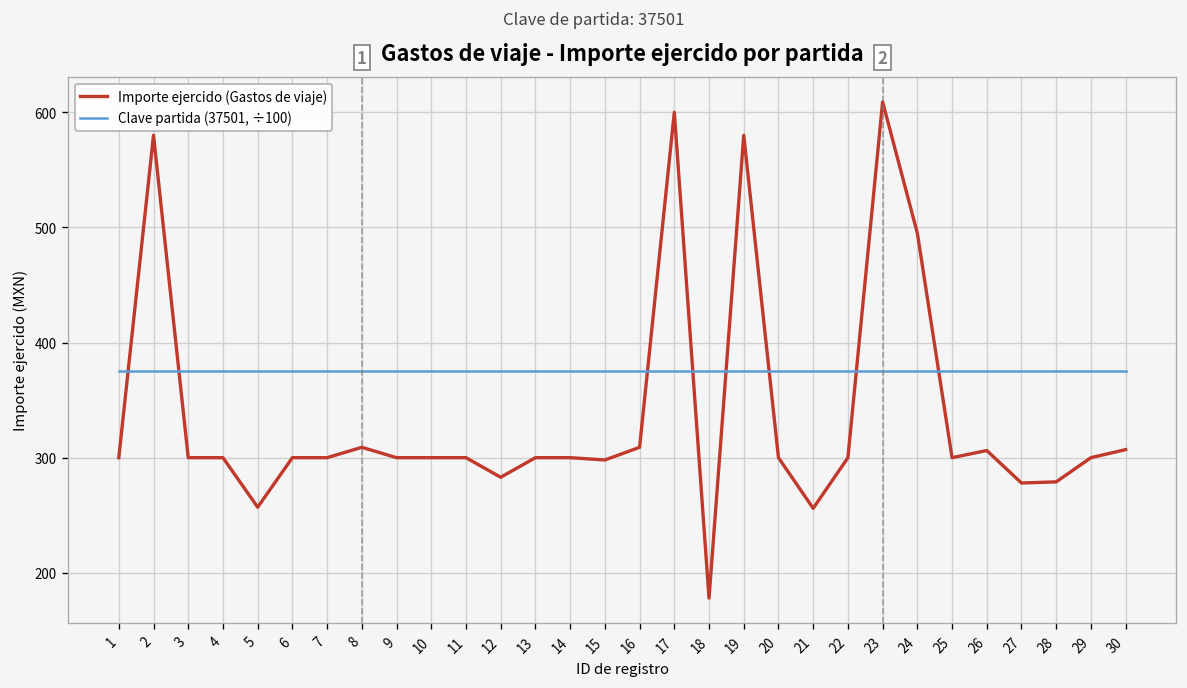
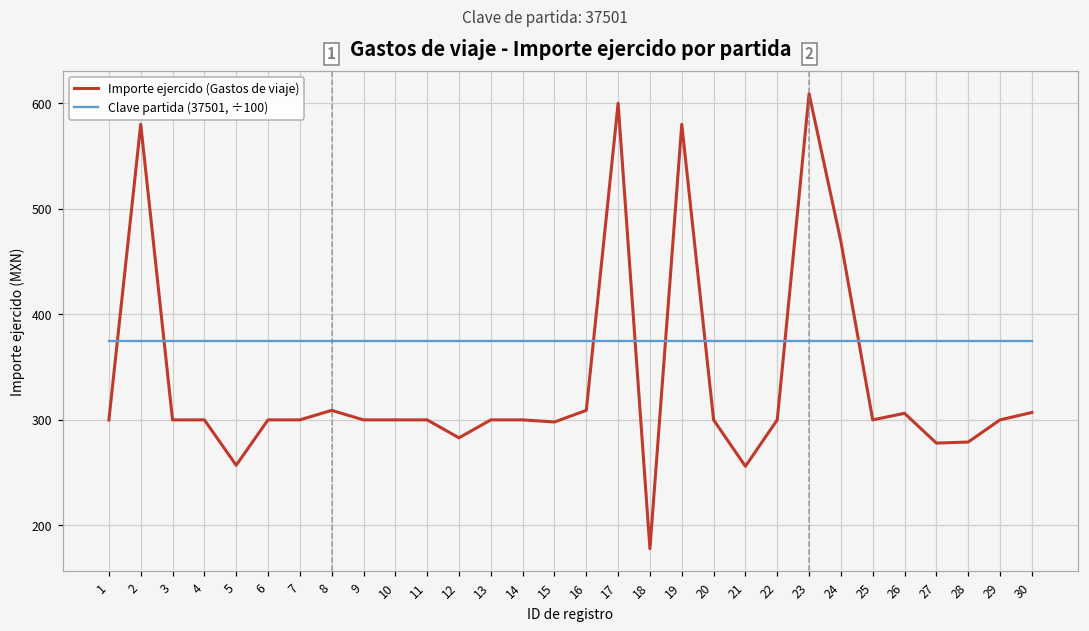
Importe ejercido (Gastos de viaje), 24: 500 -> 470
